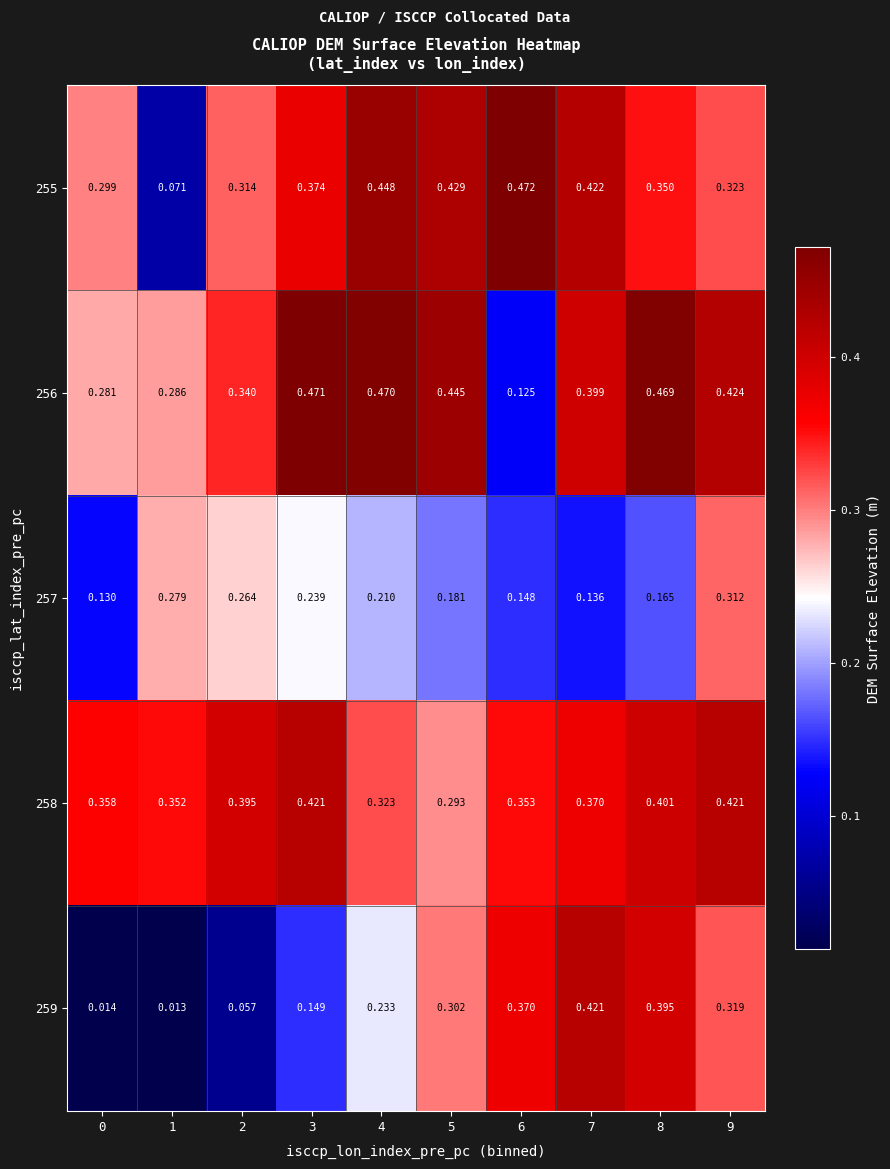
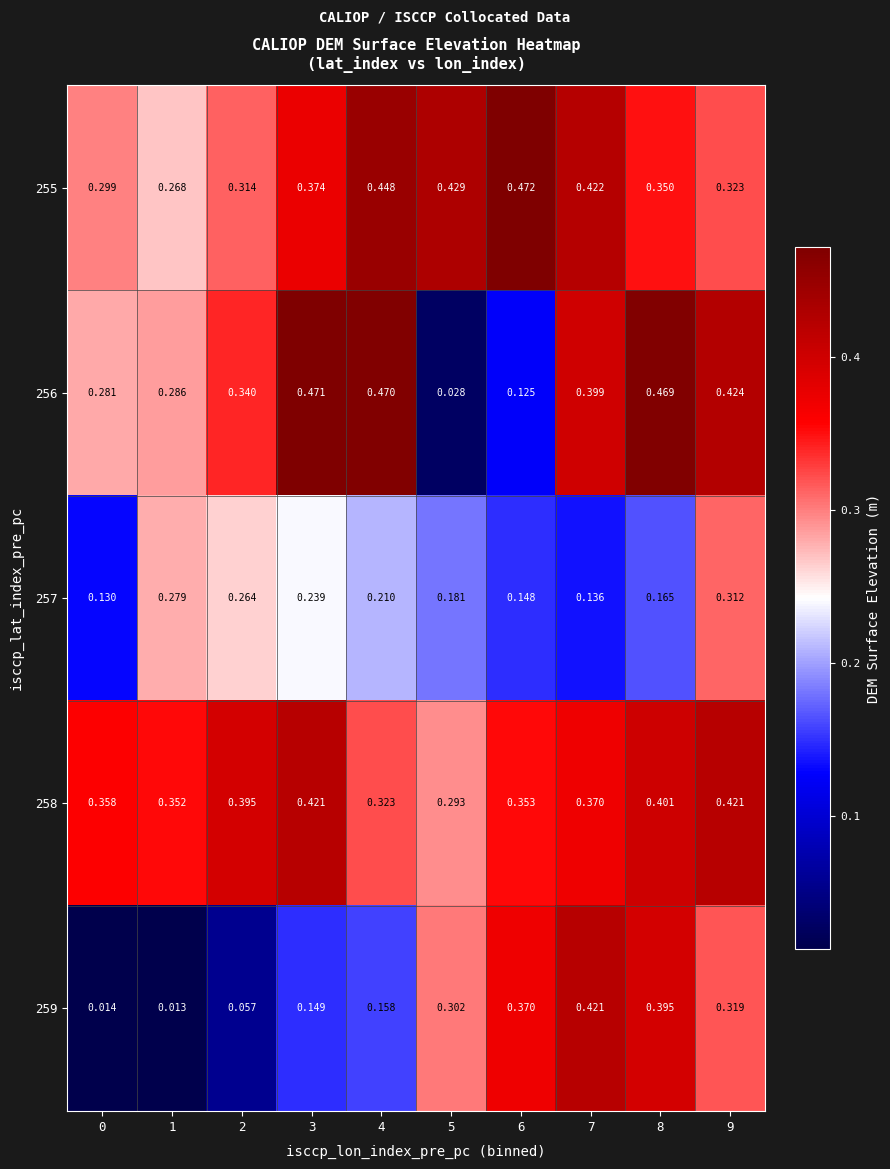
255, 1: 0.071 -> 0.268
256, 5: 0.445 -> 0.028
259, 4: 0.233 -> 0.158
